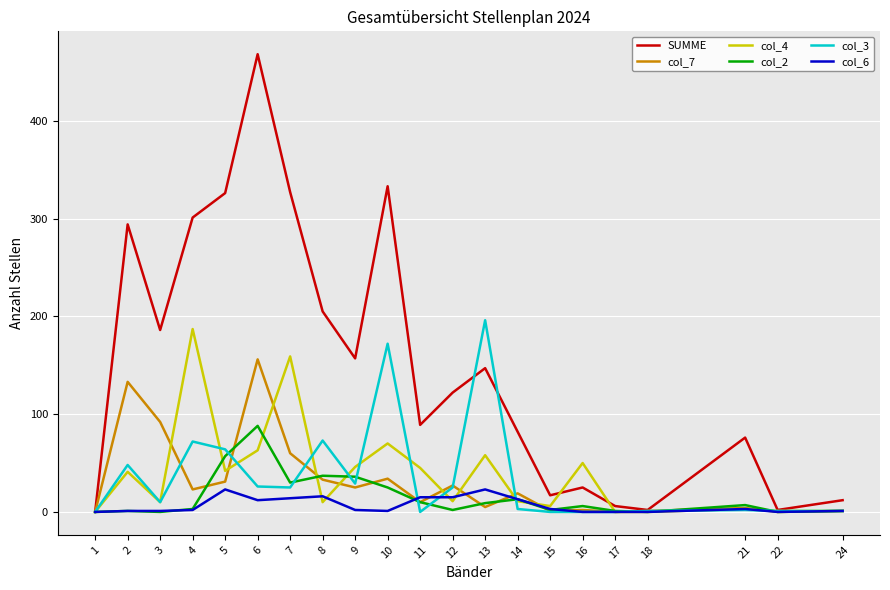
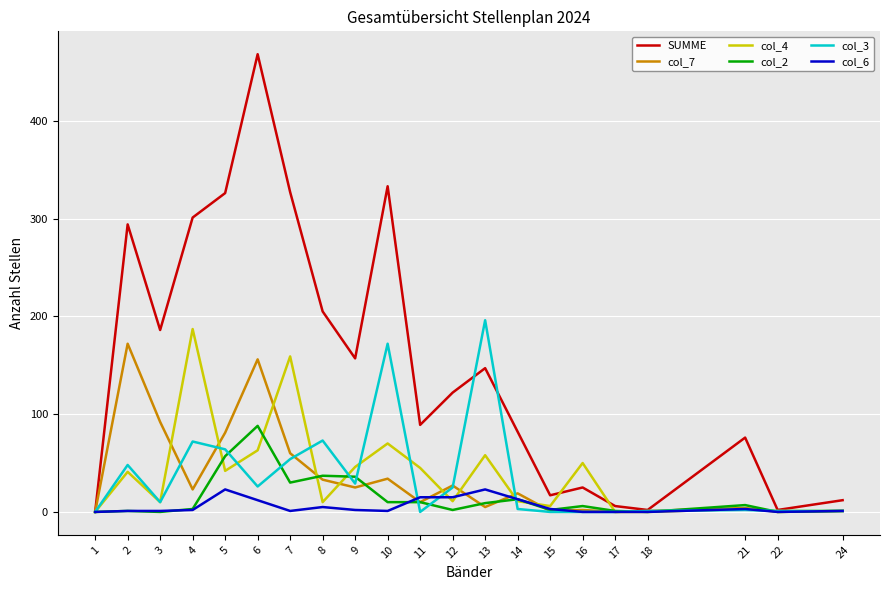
col_7, 2: 130 -> 170
col_7, 5: 30 -> 80
col_3, 7: 30 -> 50
col_6, 7: 10 -> 0
col_6, 8: 20 -> 10
col_2, 10: 30 -> 10
